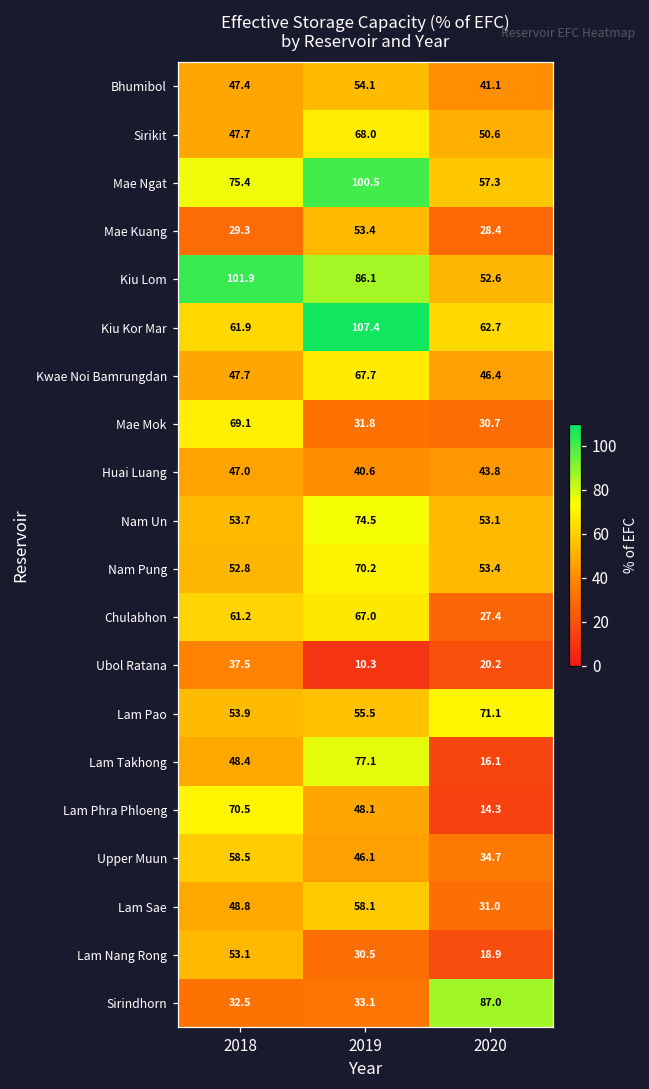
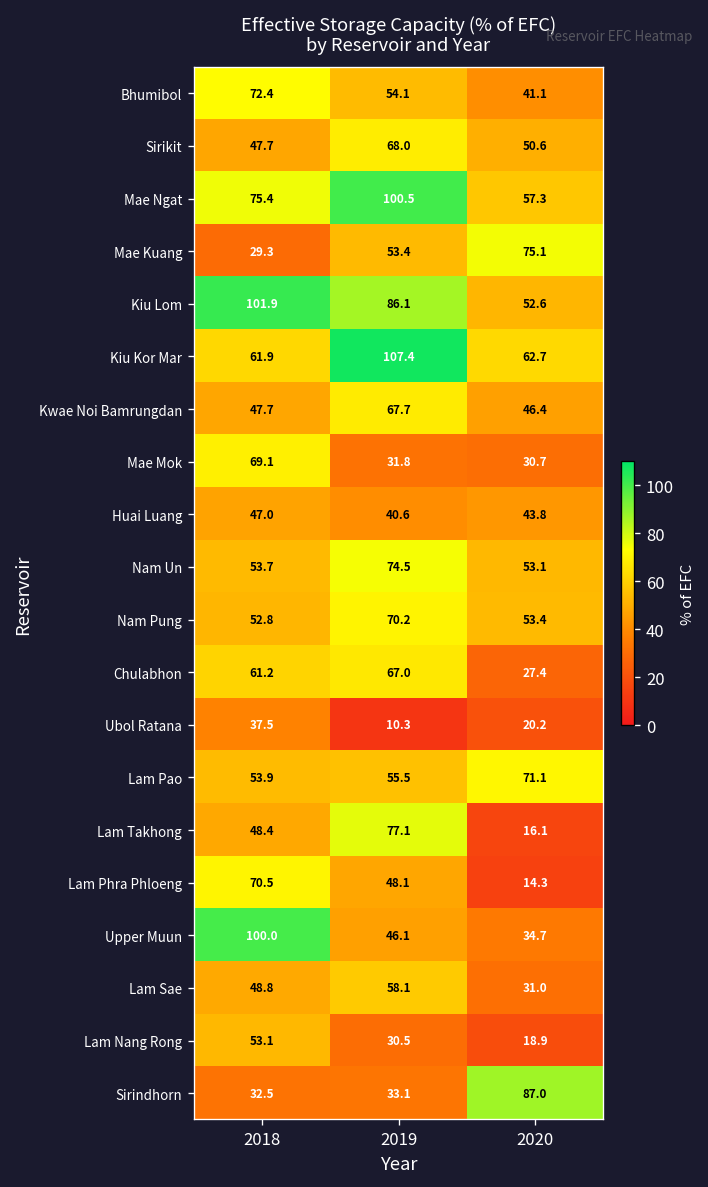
Bhumibol, 2018: 47.4 -> 72.4
Mae Kuang, 2020: 28.4 -> 75.1
Upper Muun, 2018: 58.5 -> 100.0
